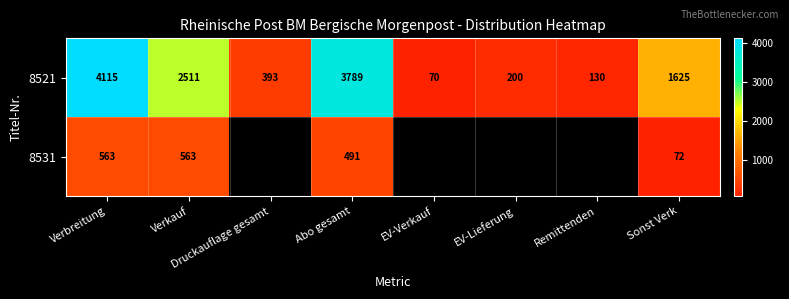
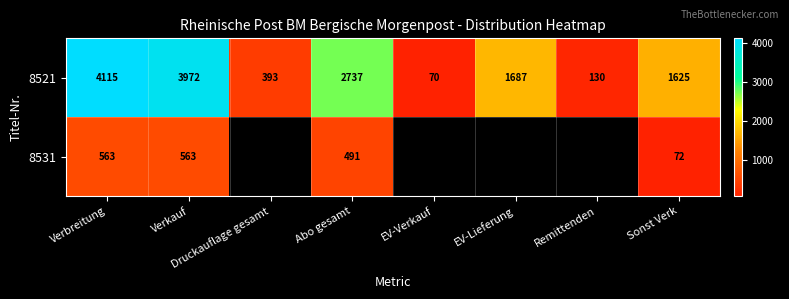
8521, Verkauf: 2511 -> 3972
8521, Abo gesamt: 3789 -> 2737
8521, EV-Lieferung: 200 -> 1687
